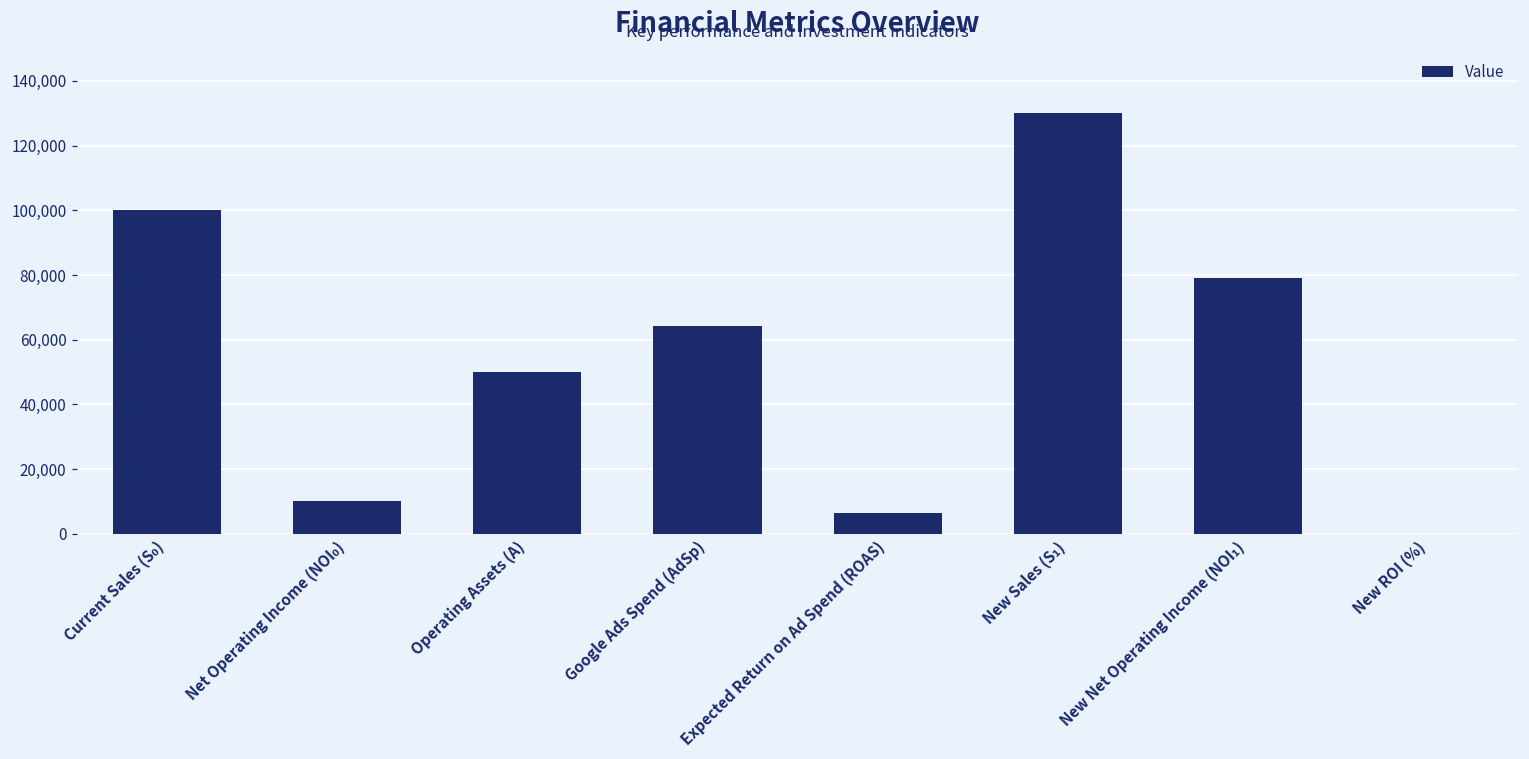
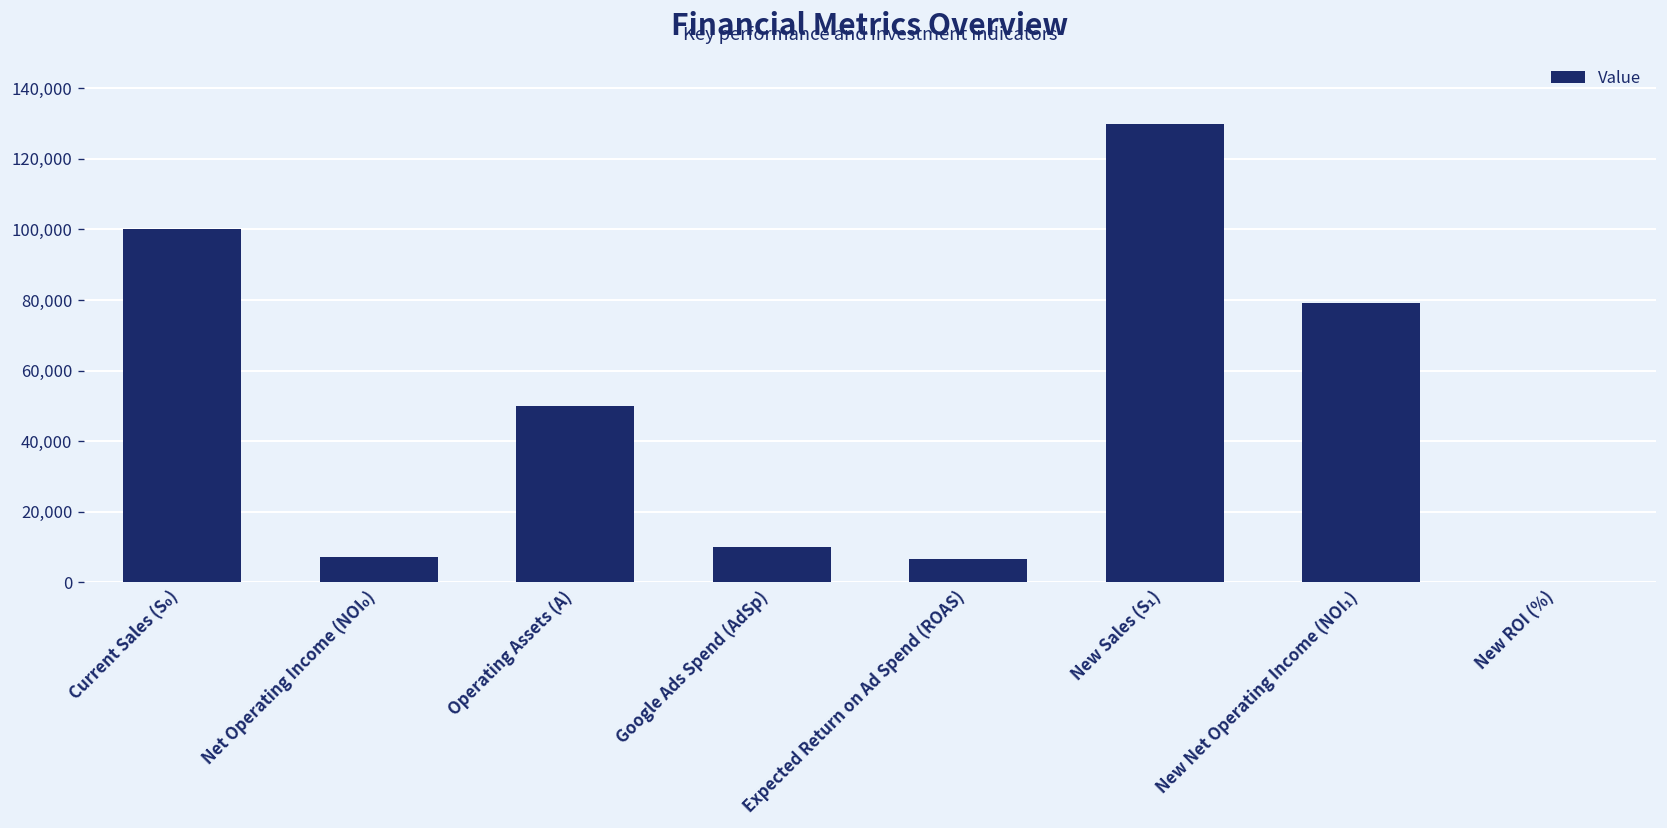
Net Operating Income (NOI₀): 10,000 -> 7,000
Google Ads Spend (AdSp): 64,000 -> 10,000
